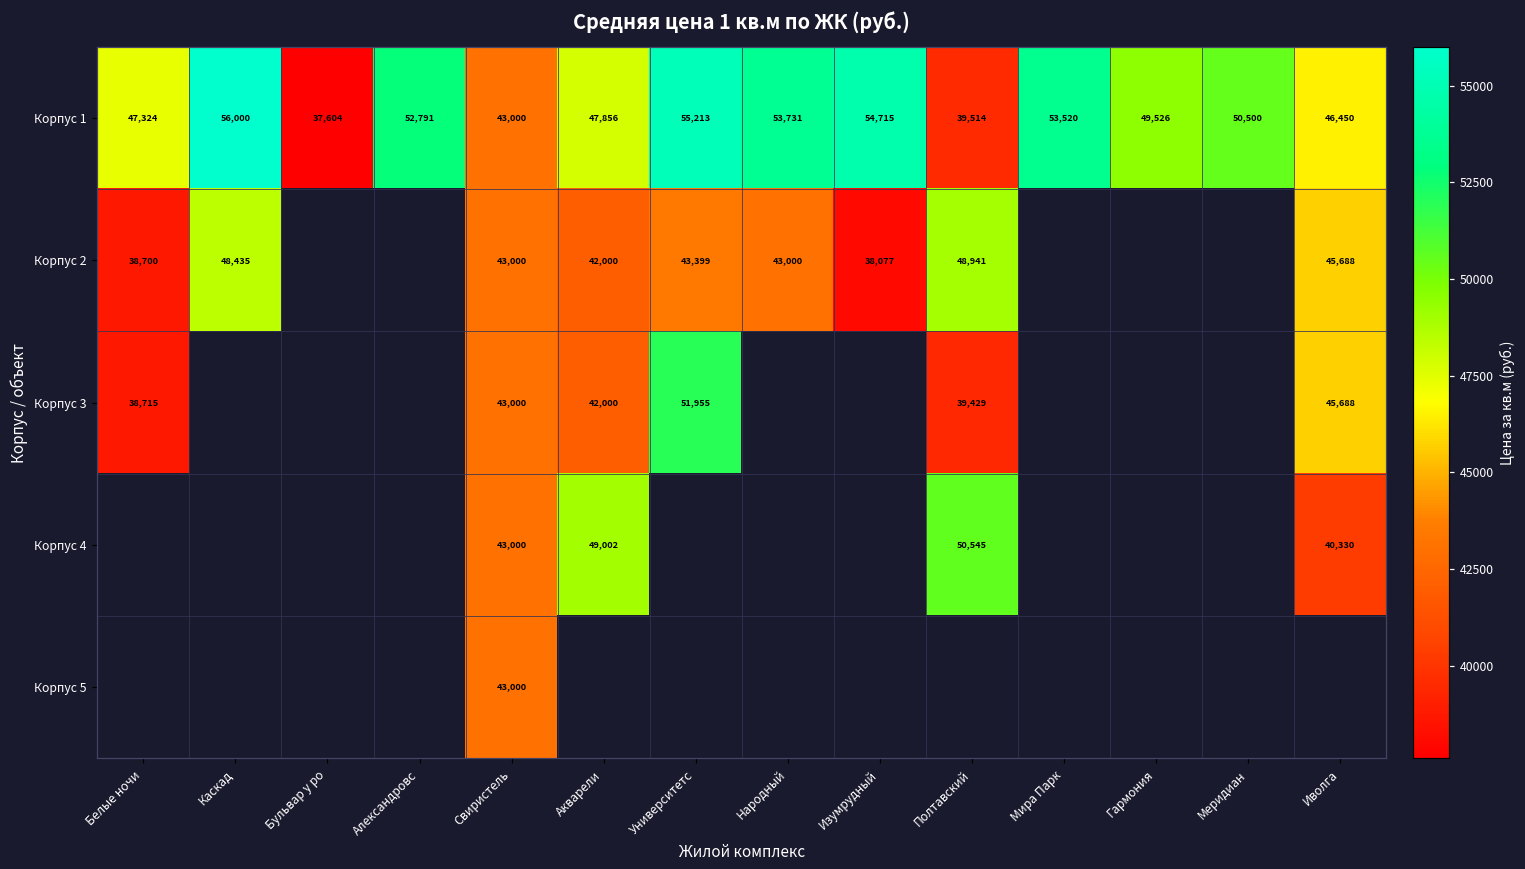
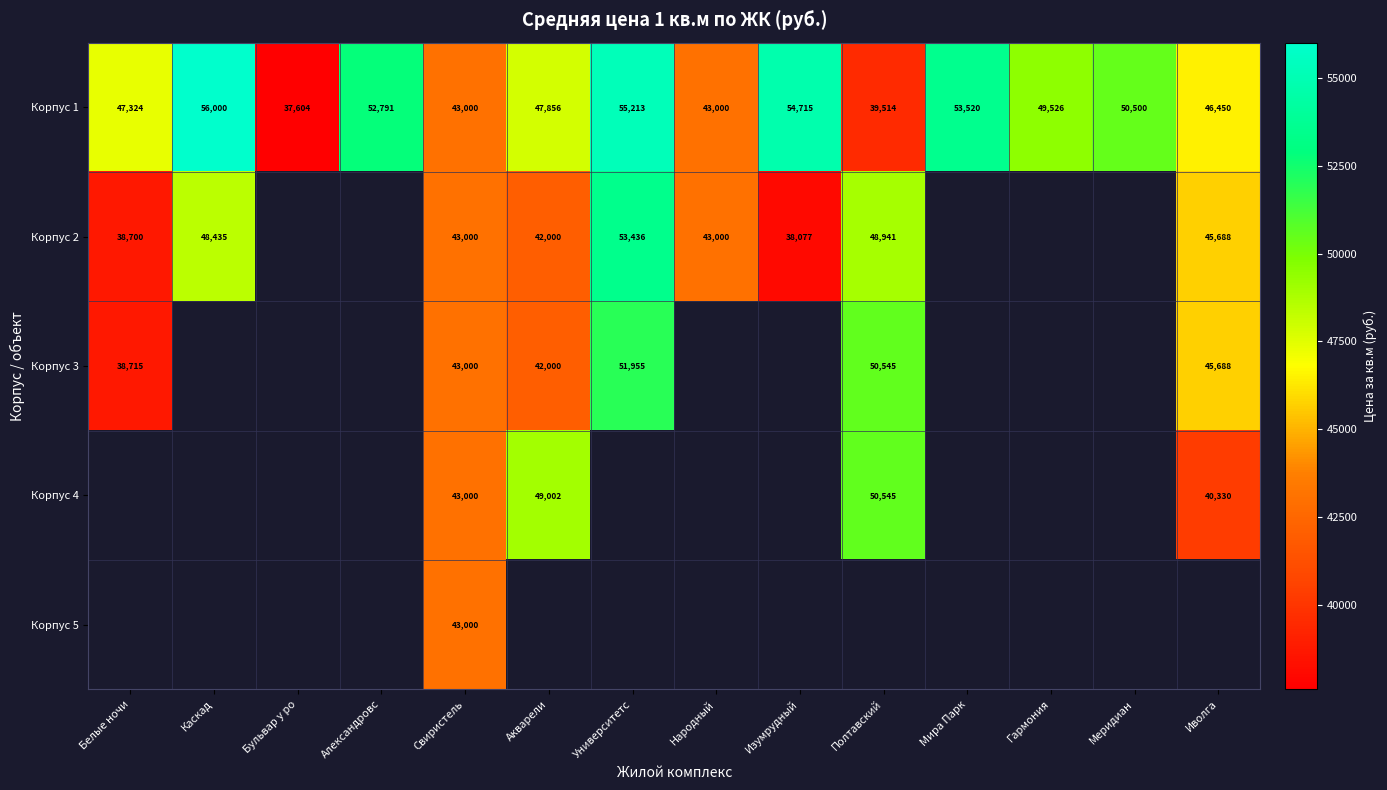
Корпус 1, Народный: 53,731 -> 43,000
Корпус 2, Университетс: 43,399 -> 53,436
Корпус 3, Полтавский: 39,429 -> 50,545
